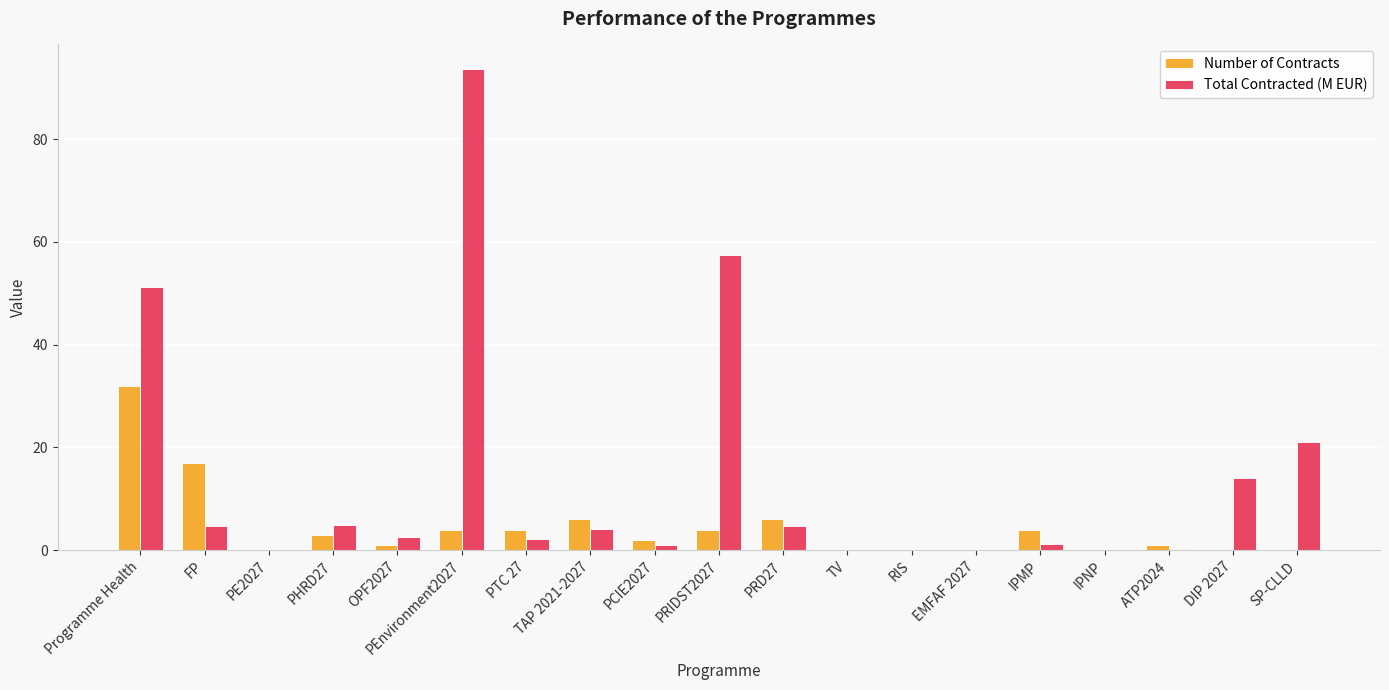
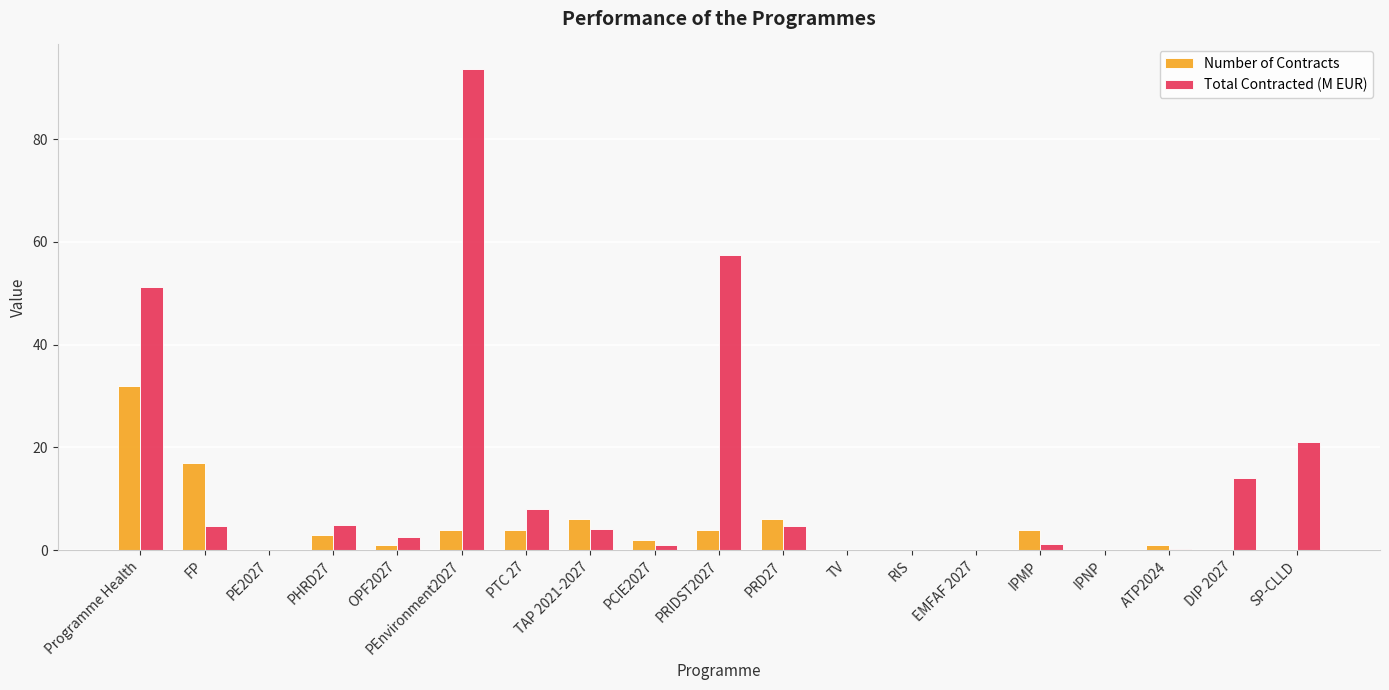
Total Contracted (M EUR), PTC 27: 2 -> 8
